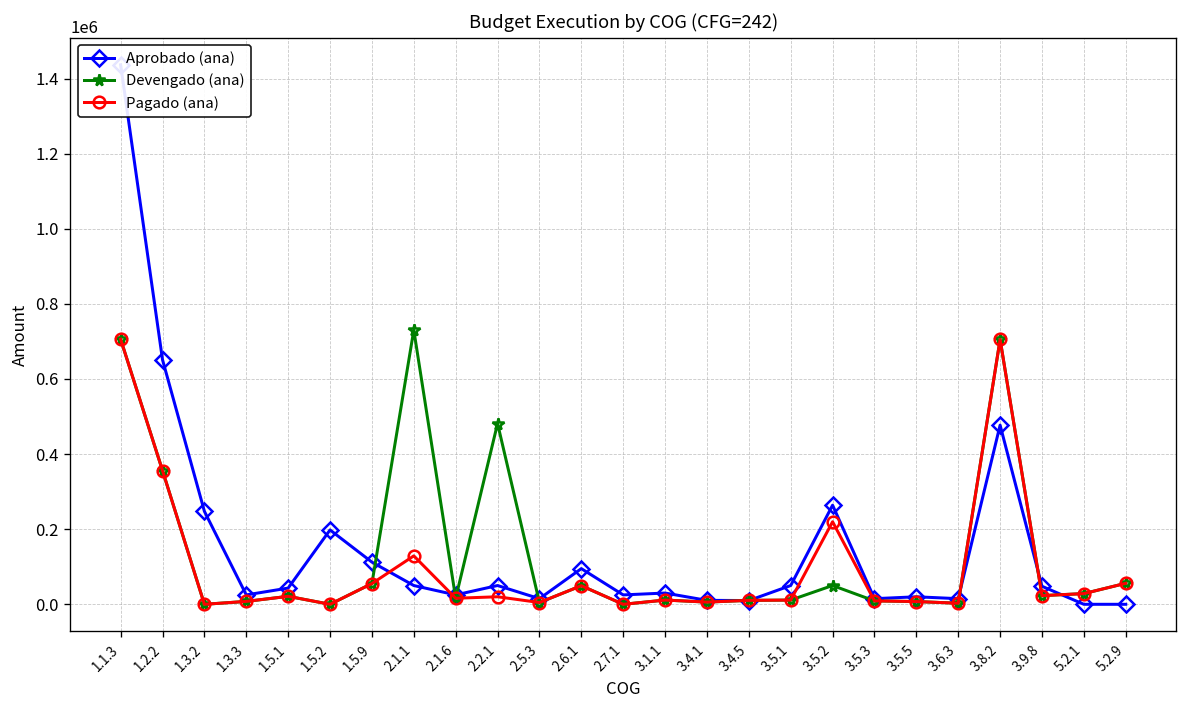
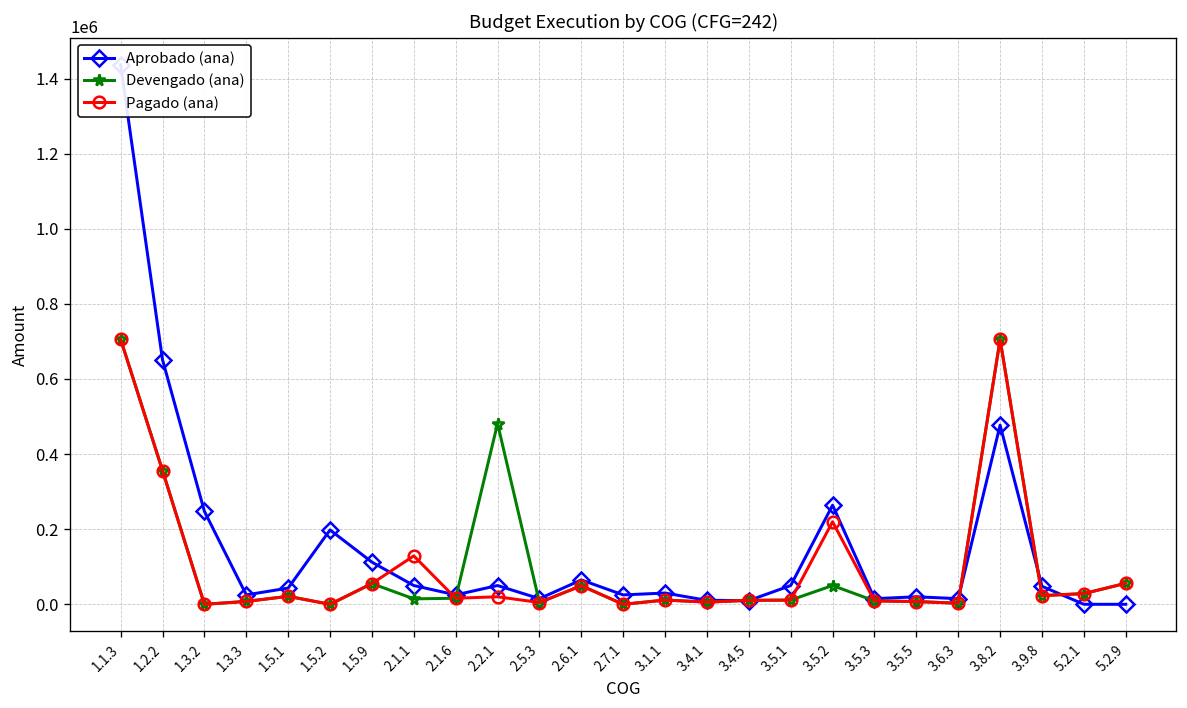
Devengado (ana), 2.1.1: 730000 -> 10000
Aprobado (ana), 2.6.1: 100000 -> 60000
